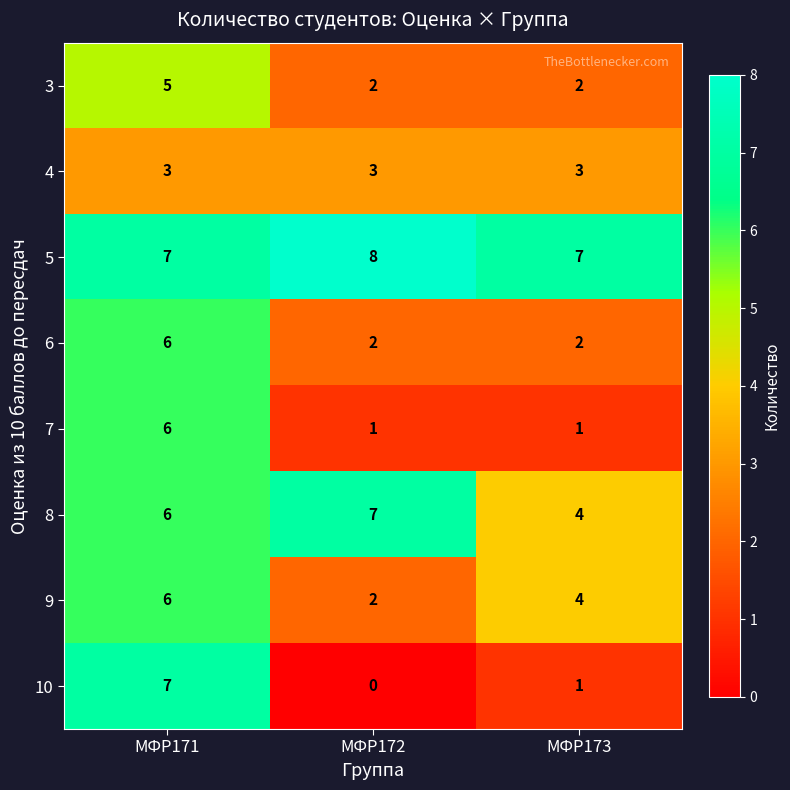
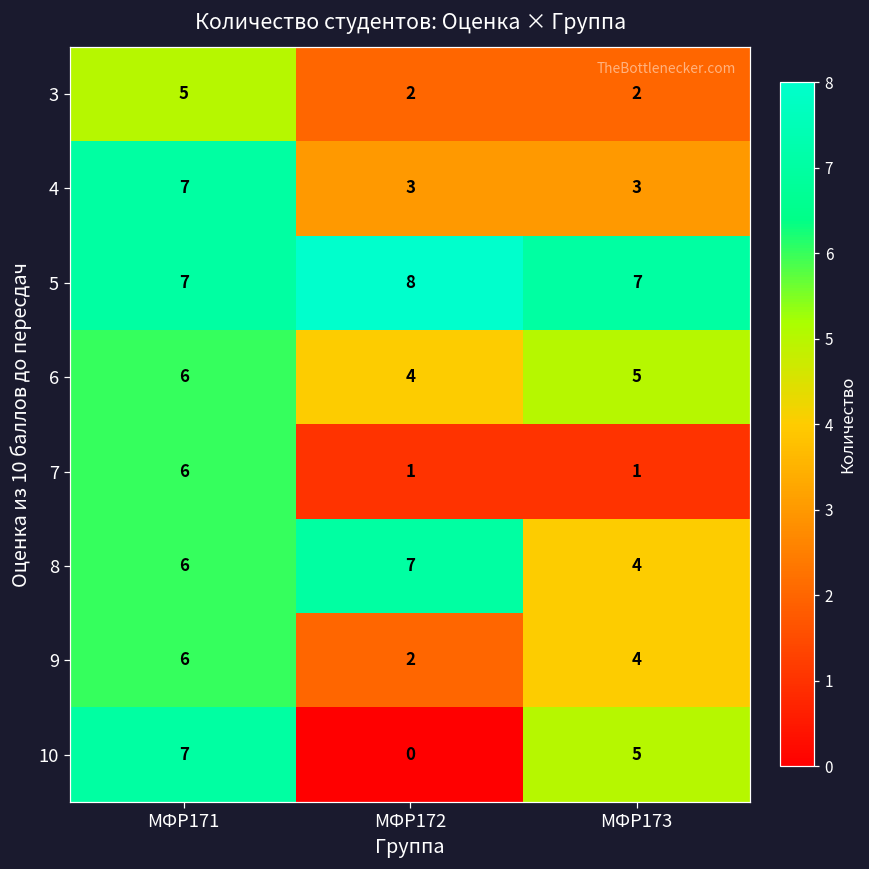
4, МФР171: 3 -> 7
6, МФР172: 2 -> 4
6, МФР173: 2 -> 5
10, МФР173: 1 -> 5
